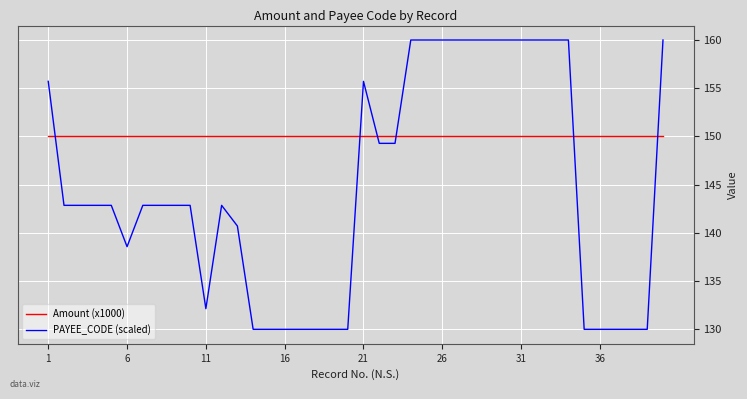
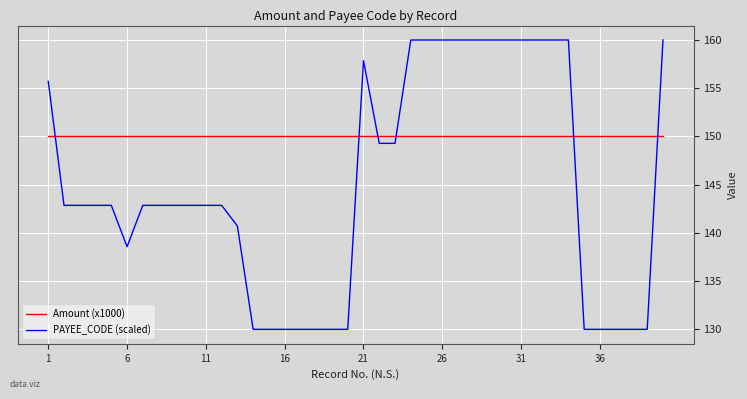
PAYEE_CODE (scaled), 11: 132 -> 143
PAYEE_CODE (scaled), 21: 156 -> 158
